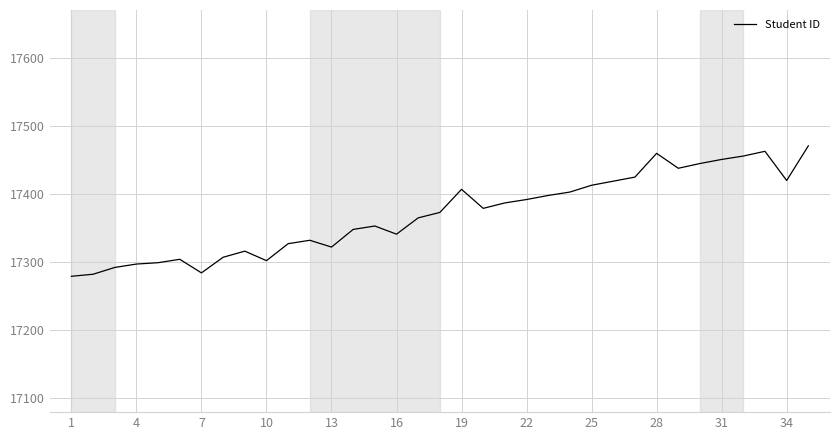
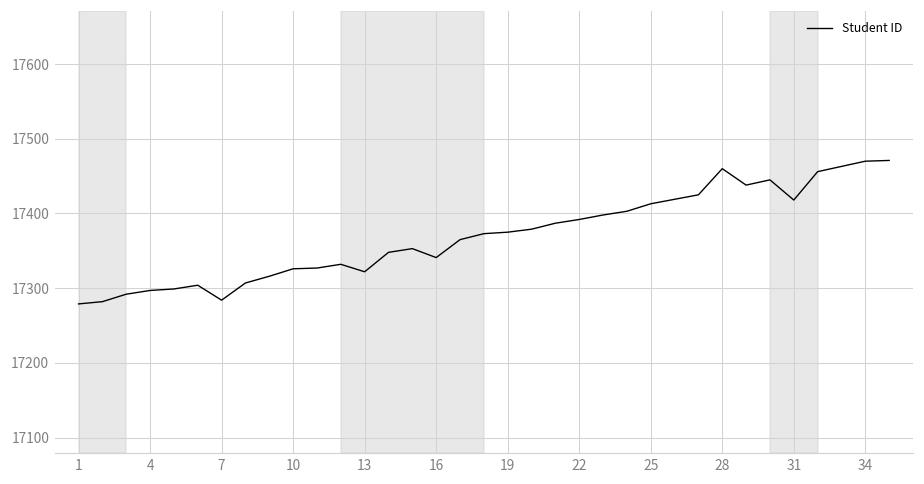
10: 17300 -> 17330
19: 17410 -> 17380
31: 17450 -> 17420
34: 17420 -> 17470
